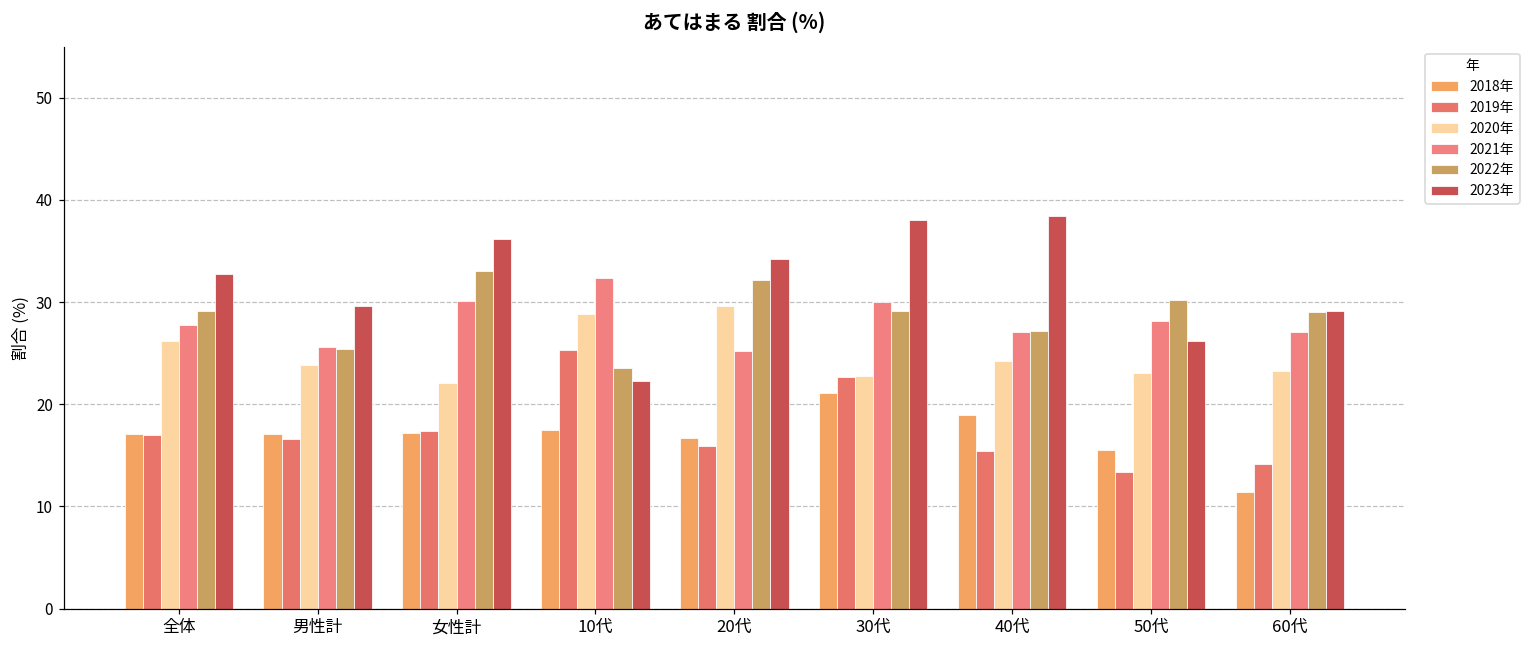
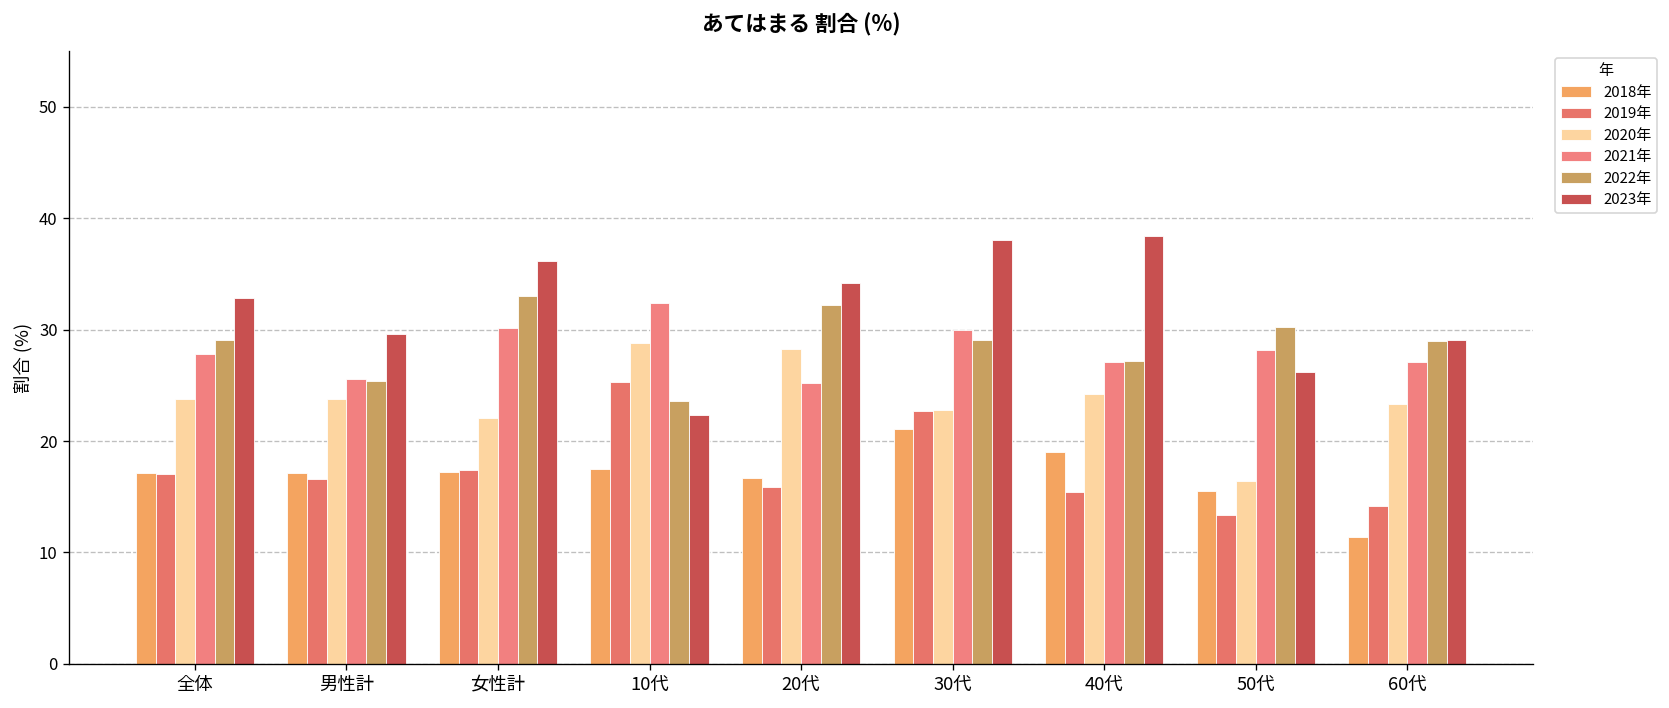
2020年, 全体: 26 -> 24
2020年, 20代: 30 -> 28
2020年, 50代: 23 -> 16
